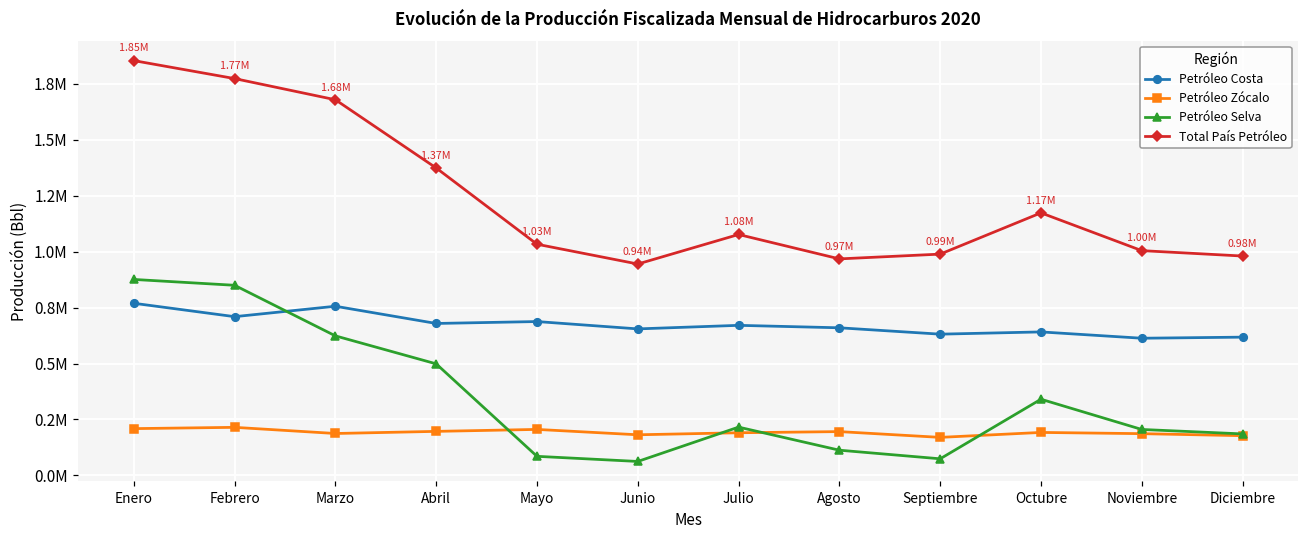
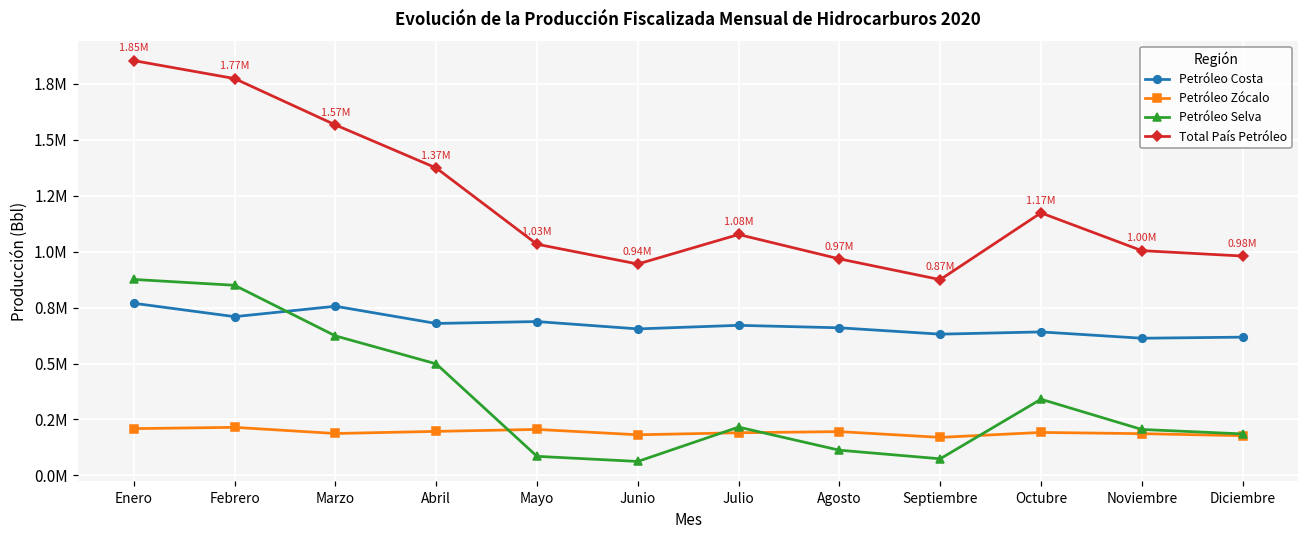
Total País Petróleo, Marzo: 1.68M -> 1.57M
Total País Petróleo, Septiembre: 0.99M -> 0.87M
